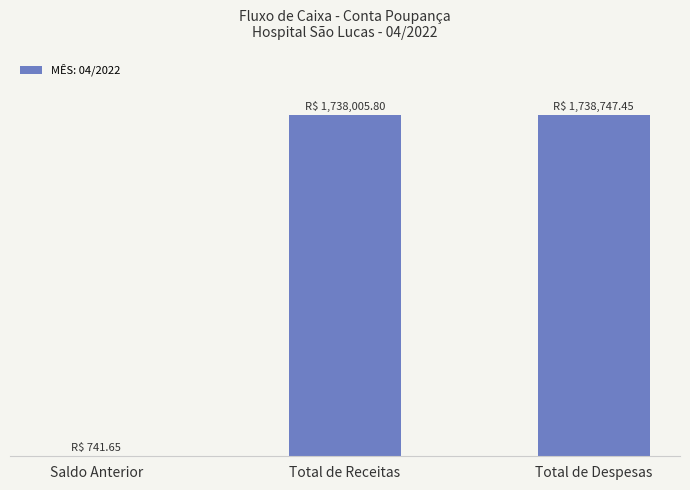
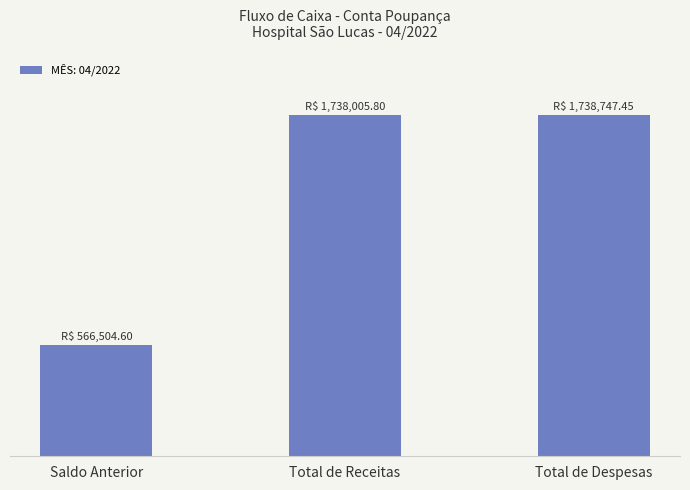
Saldo Anterior: 741.65 -> 566,504.60
